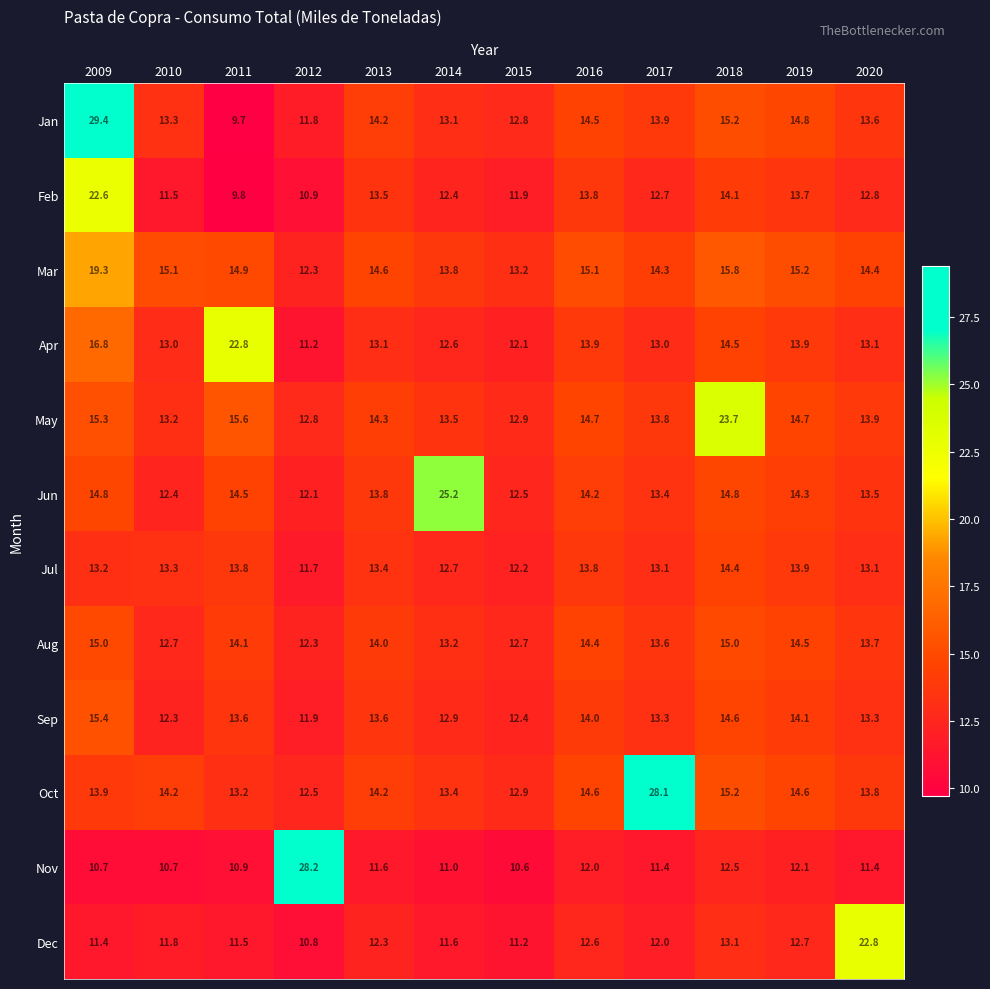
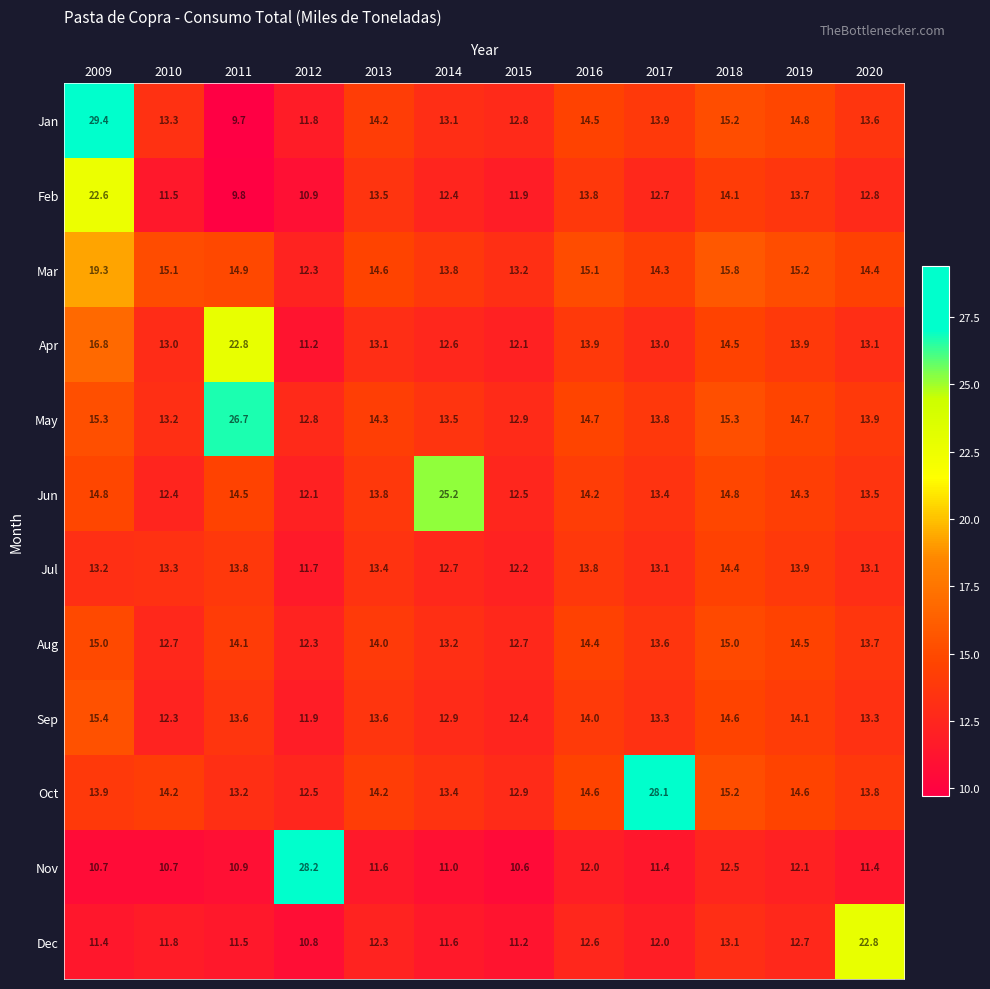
May, 2011: 15.6 -> 26.7
May, 2018: 23.7 -> 15.3
